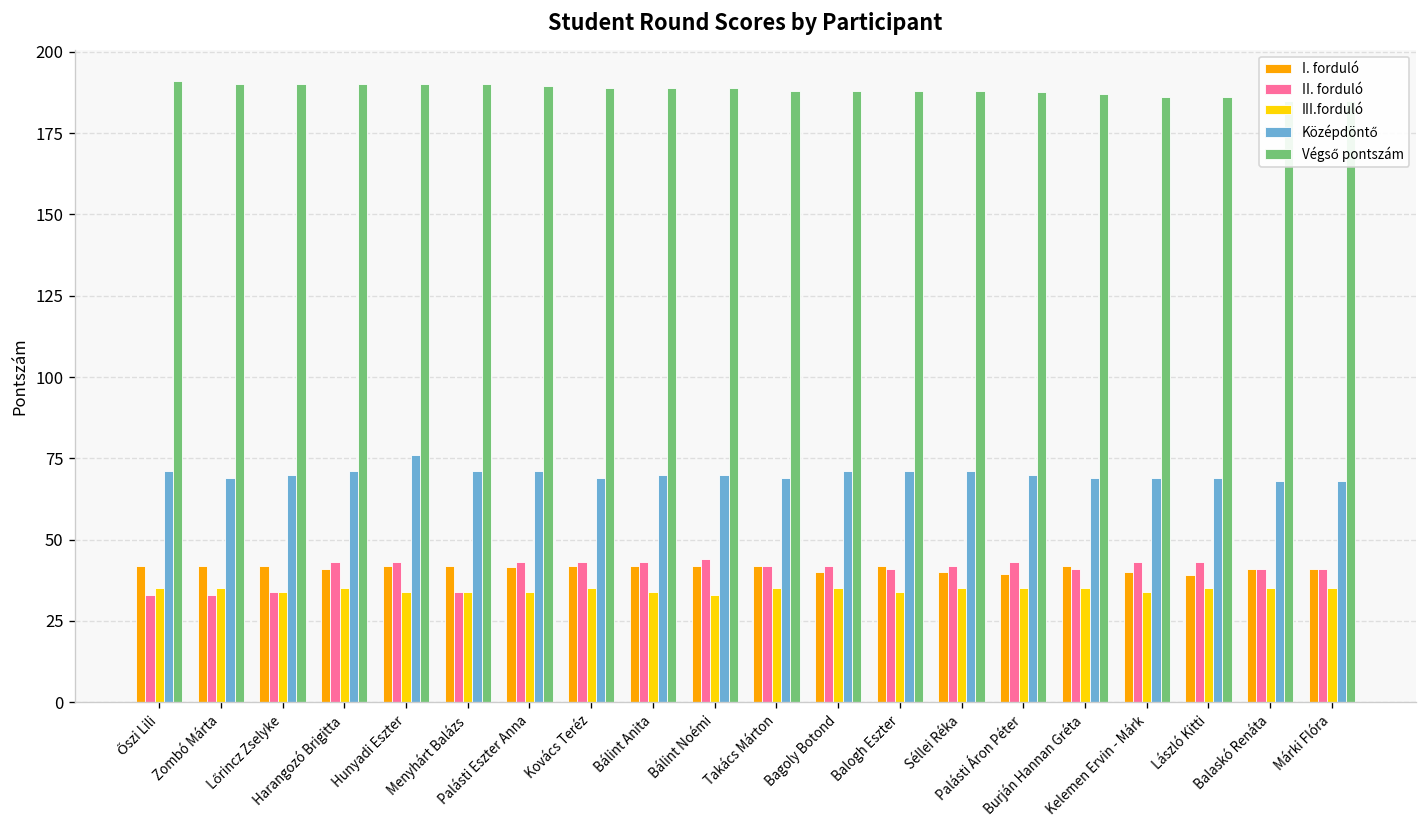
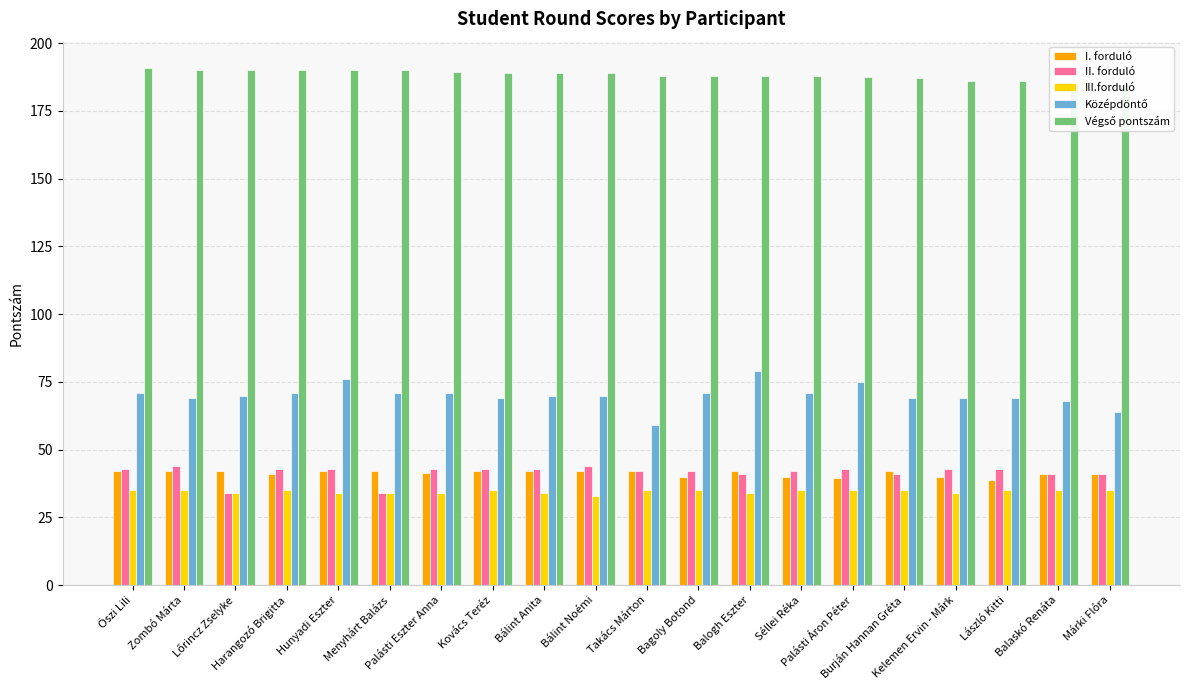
II. forduló, Őszi Lili: 33 -> 43
II. forduló, Zombó Márta: 33 -> 44
Középdöntő, Takács Márton: 69 -> 59
Középdöntő, Balogh Eszter: 71 -> 79
Középdöntő, Palásti Áron Péter: 70 -> 75
Középdöntő, Márki Flóra: 68 -> 64
